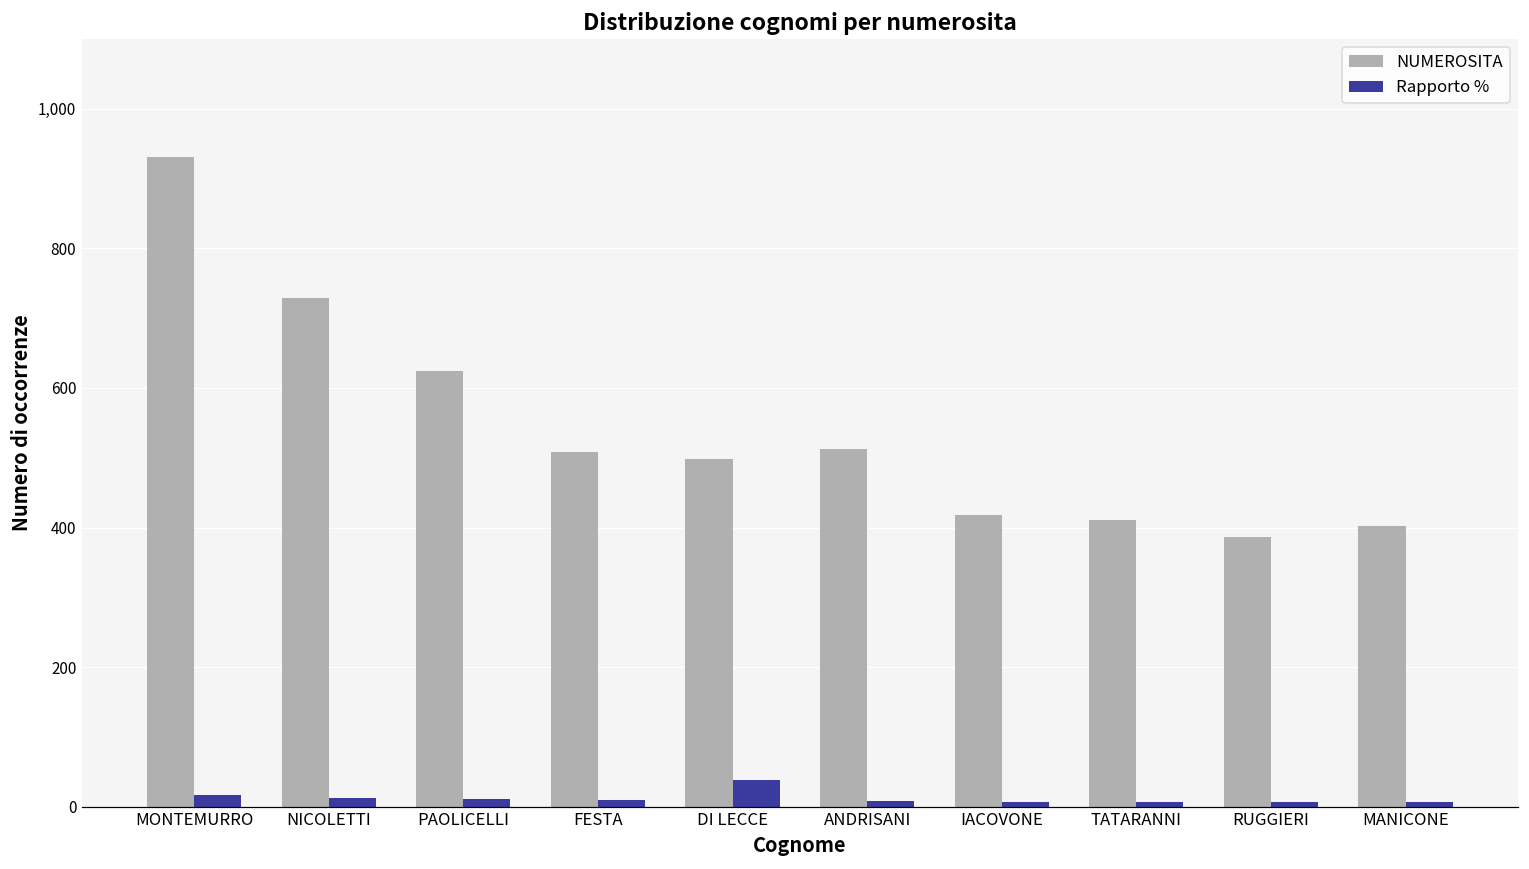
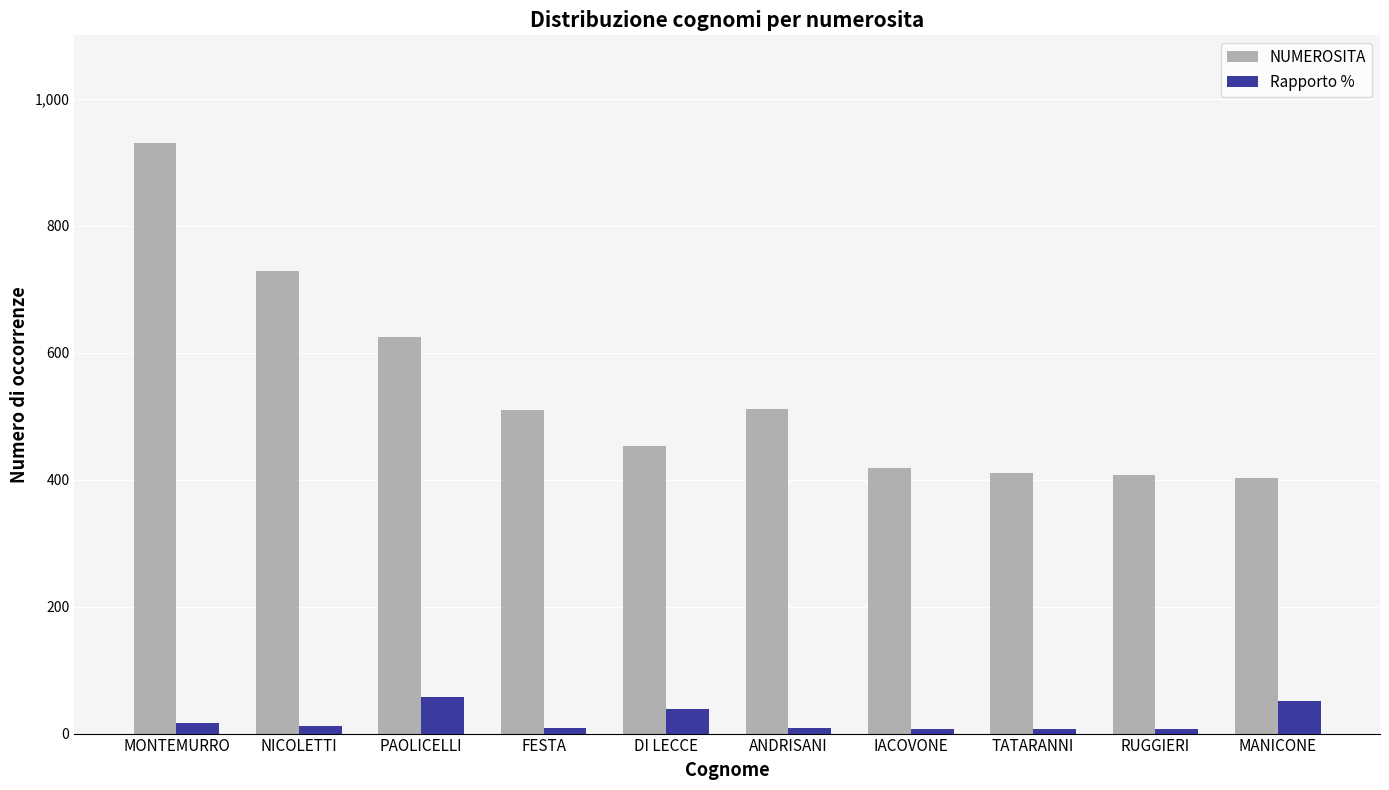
Rapporto %, PAOLICELLI: 10 -> 60
NUMEROSITA, DI LECCE: 500 -> 450
NUMEROSITA, RUGGIERI: 390 -> 410
Rapporto %, MANICONE: 10 -> 50
